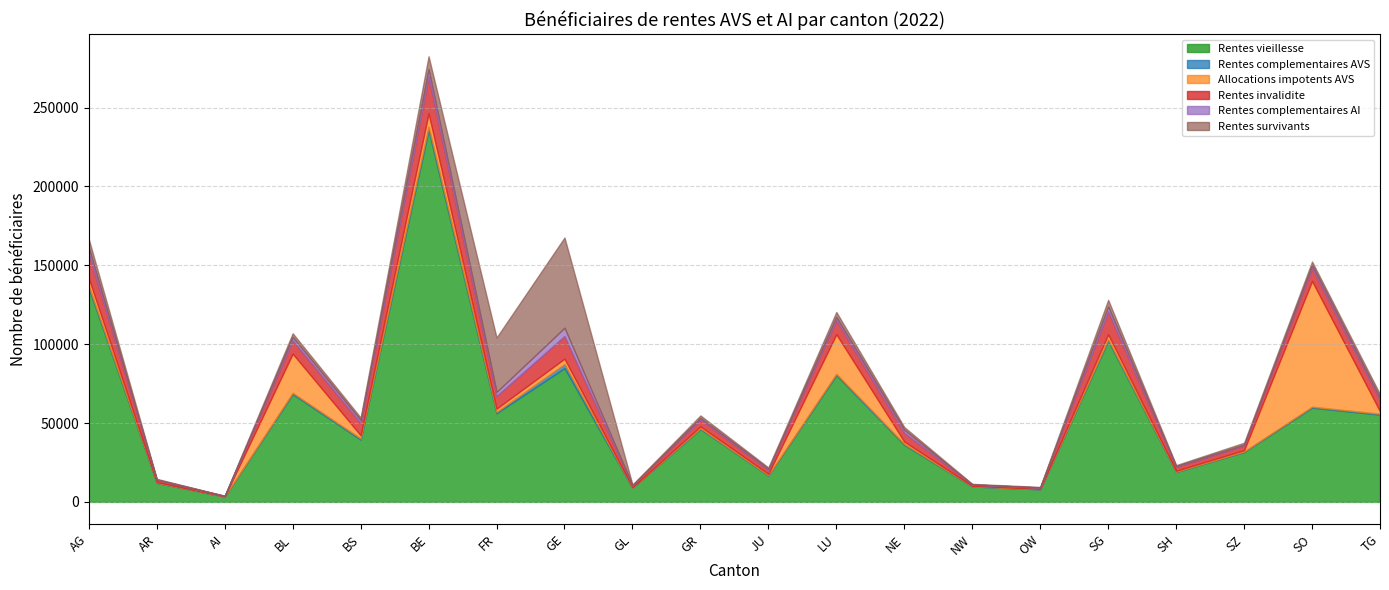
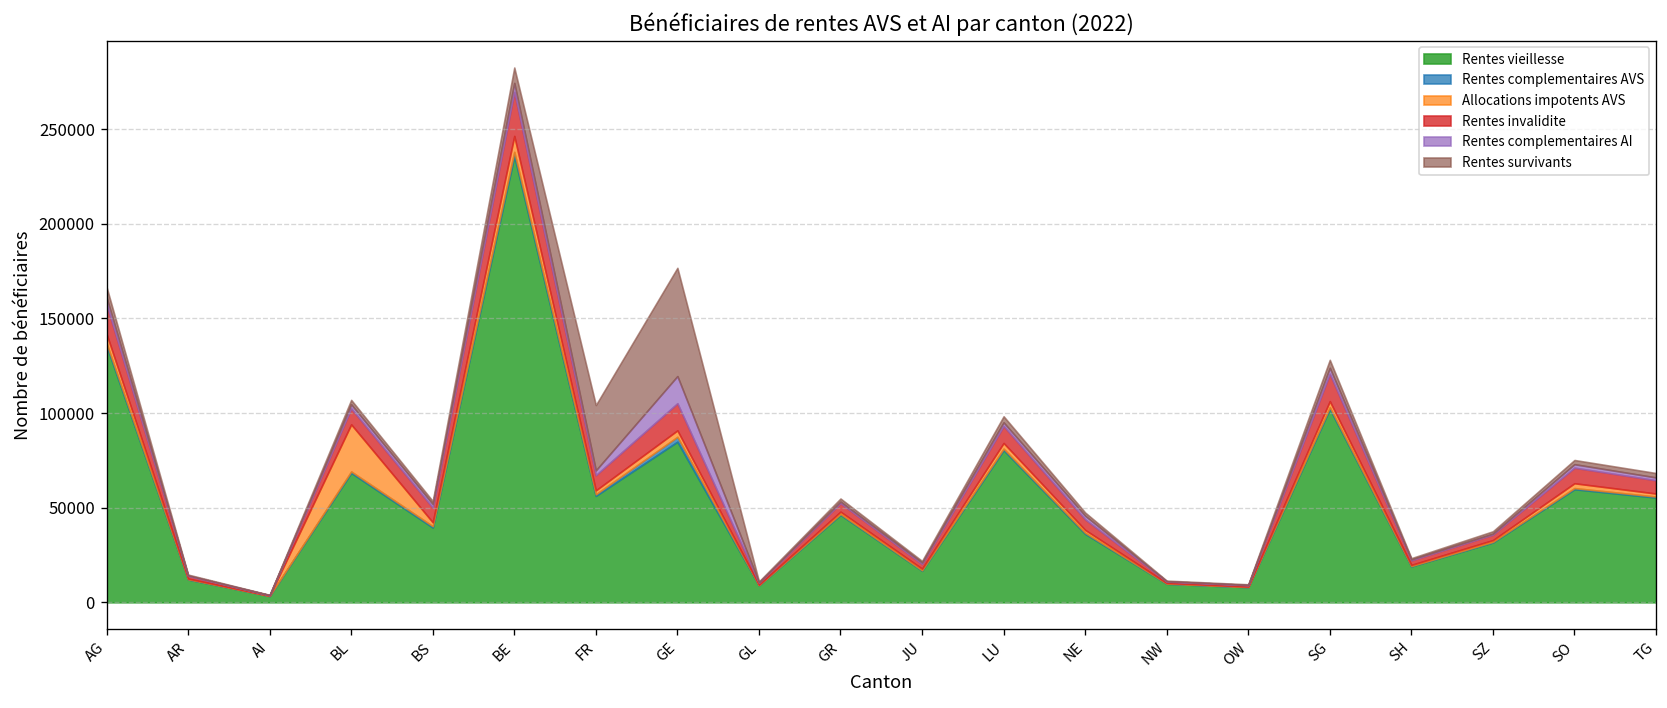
Rentes complementaires AI, GE: 5000 -> 14000
Allocations impotents AVS, LU: 25000 -> 3000
Allocations impotents AVS, SO: 80000 -> 3000
